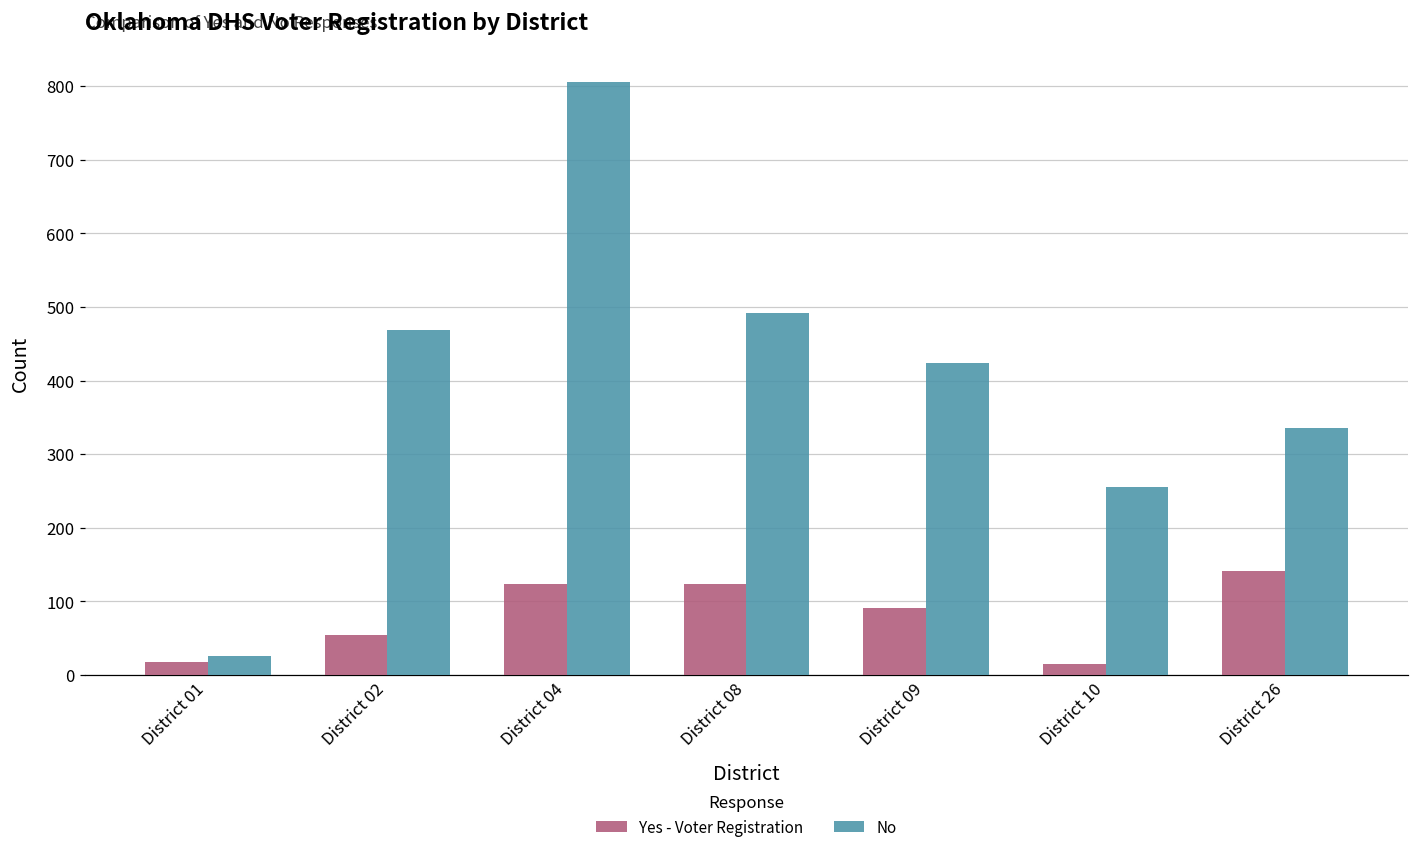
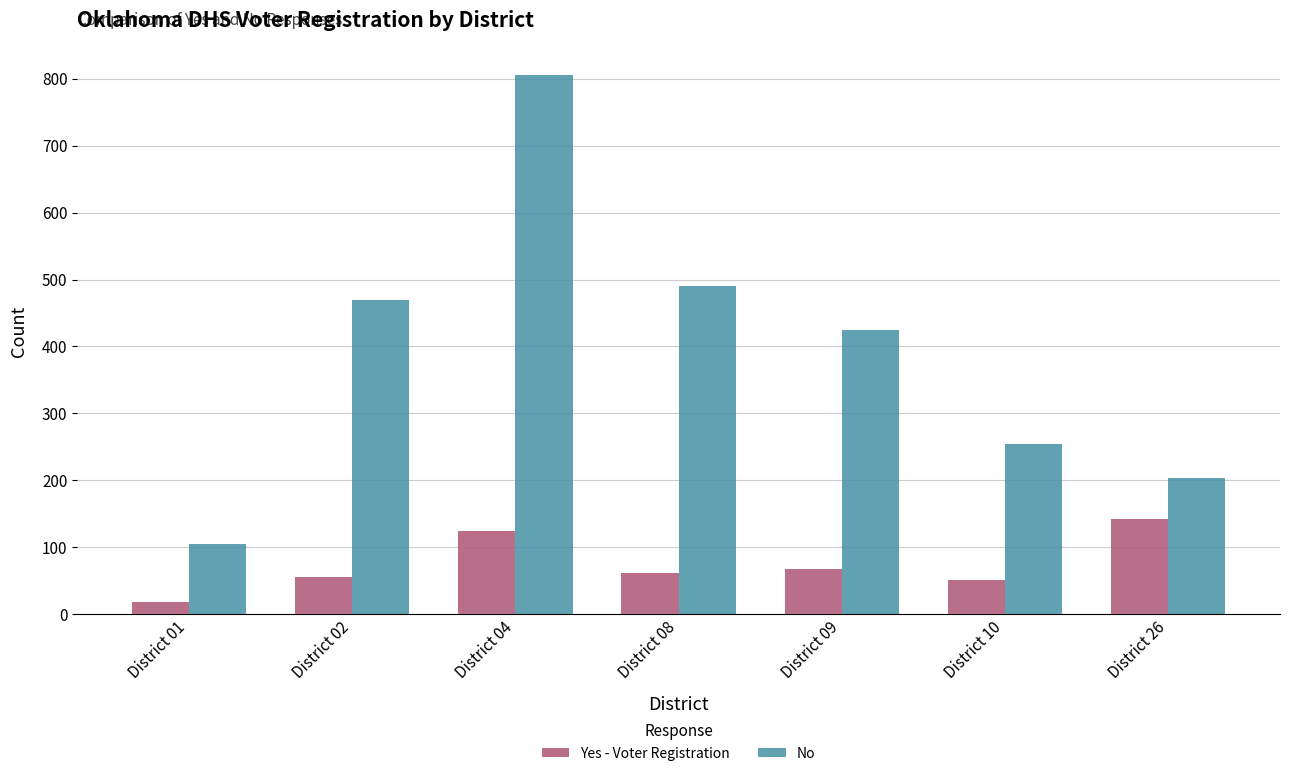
No, District 01: 30 -> 110
Yes - Voter Registration, District 08: 120 -> 60
Yes - Voter Registration, District 09: 90 -> 70
Yes - Voter Registration, District 10: 20 -> 50
No, District 26: 340 -> 200
